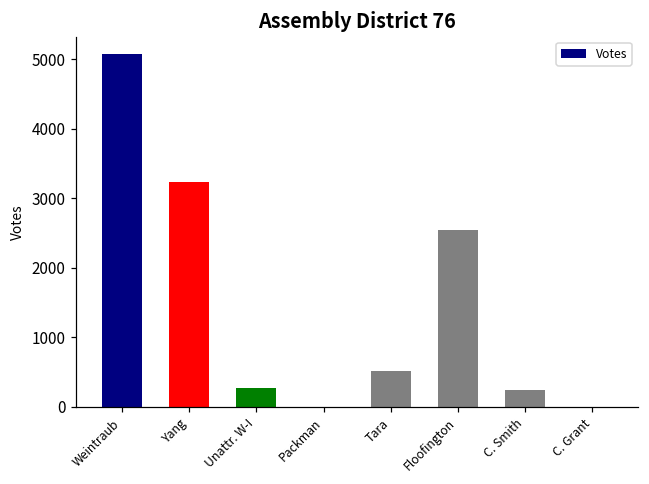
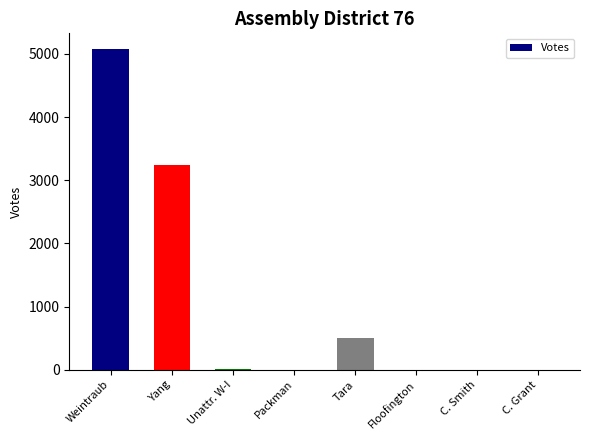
Unattr. W-I: 300 -> 0
Floofington: 2500 -> 0
C. Smith: 200 -> 0
